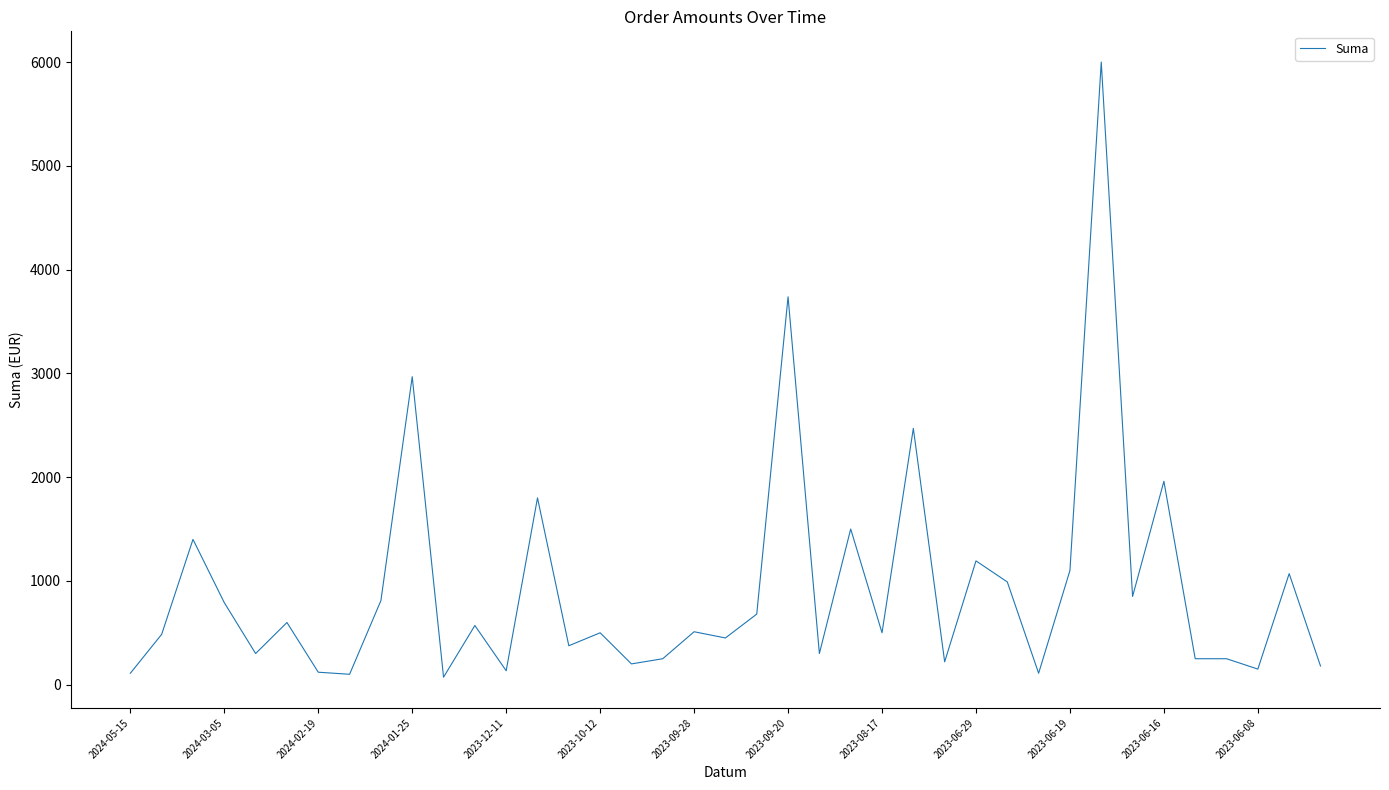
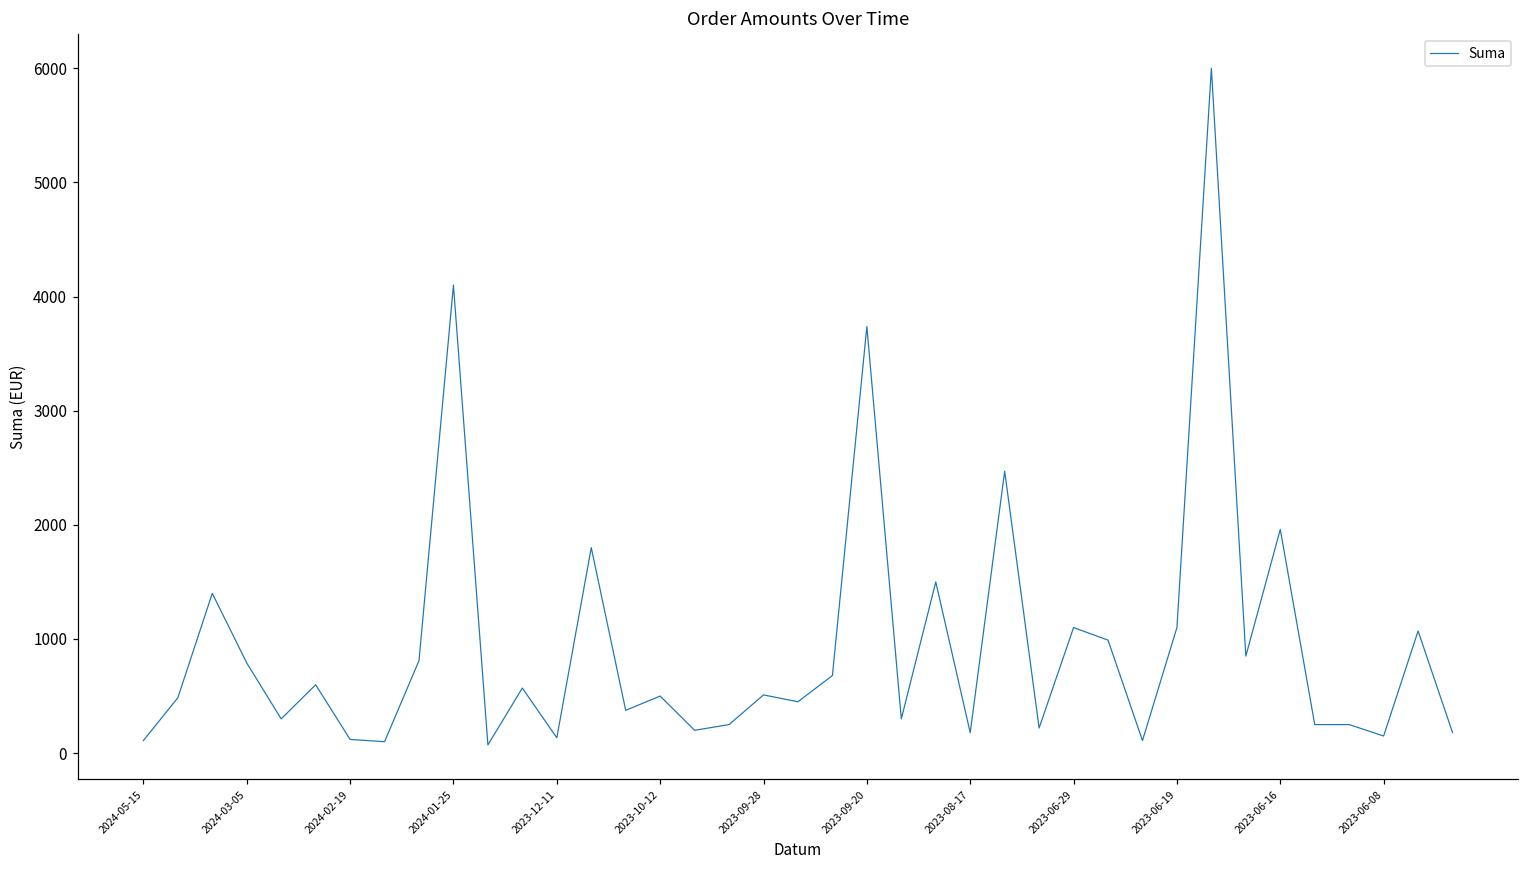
2024-01-25: 2970 -> 4100
2023-08-17: 500 -> 180
2023-06-29: 1190 -> 1100
